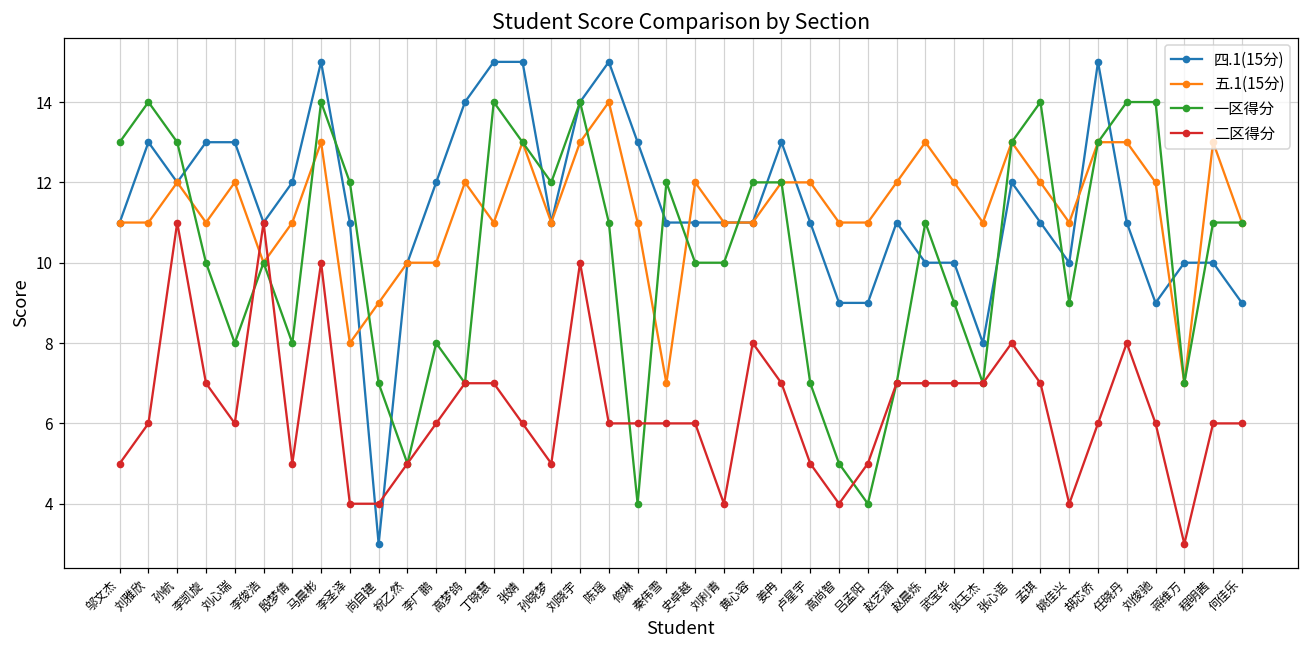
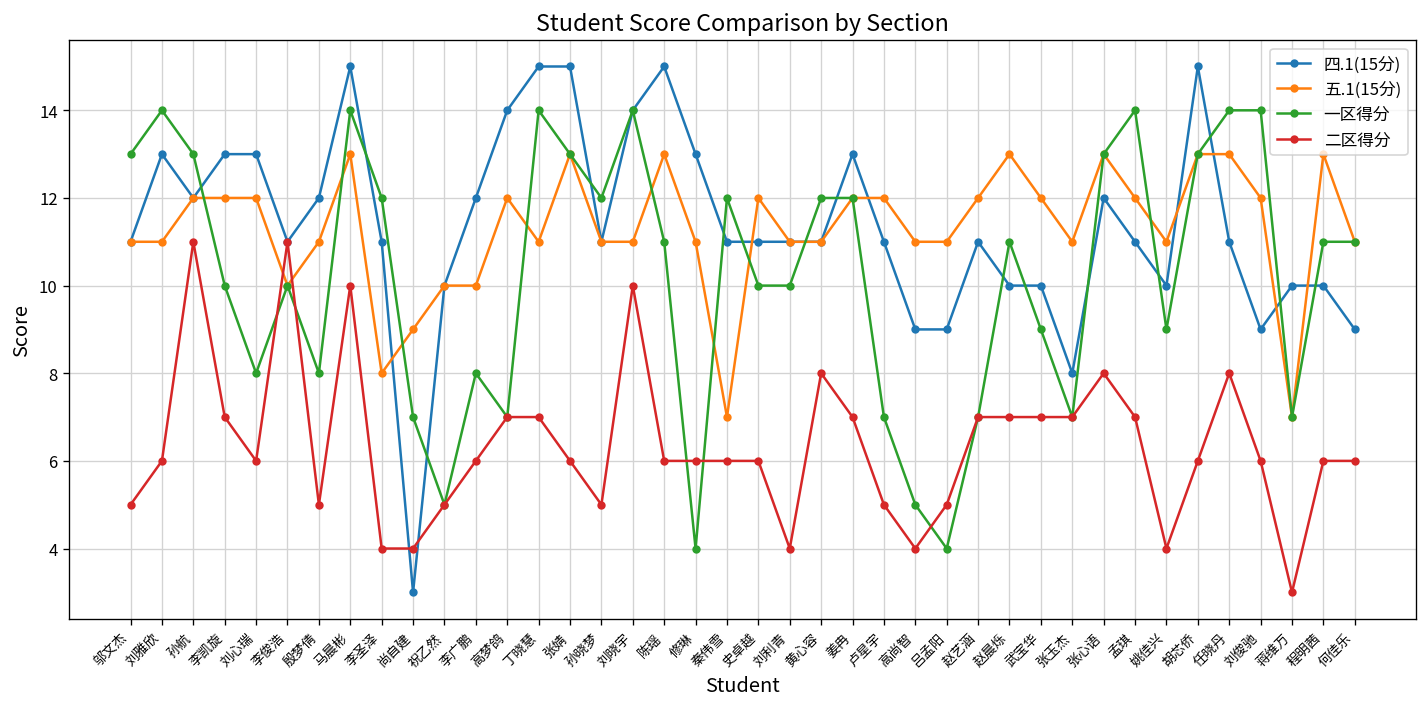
五.1(15分), 李凯旋: 11 -> 12
五.1(15分), 刘晓宇: 13 -> 11
五.1(15分), 陈瑶: 14 -> 13
